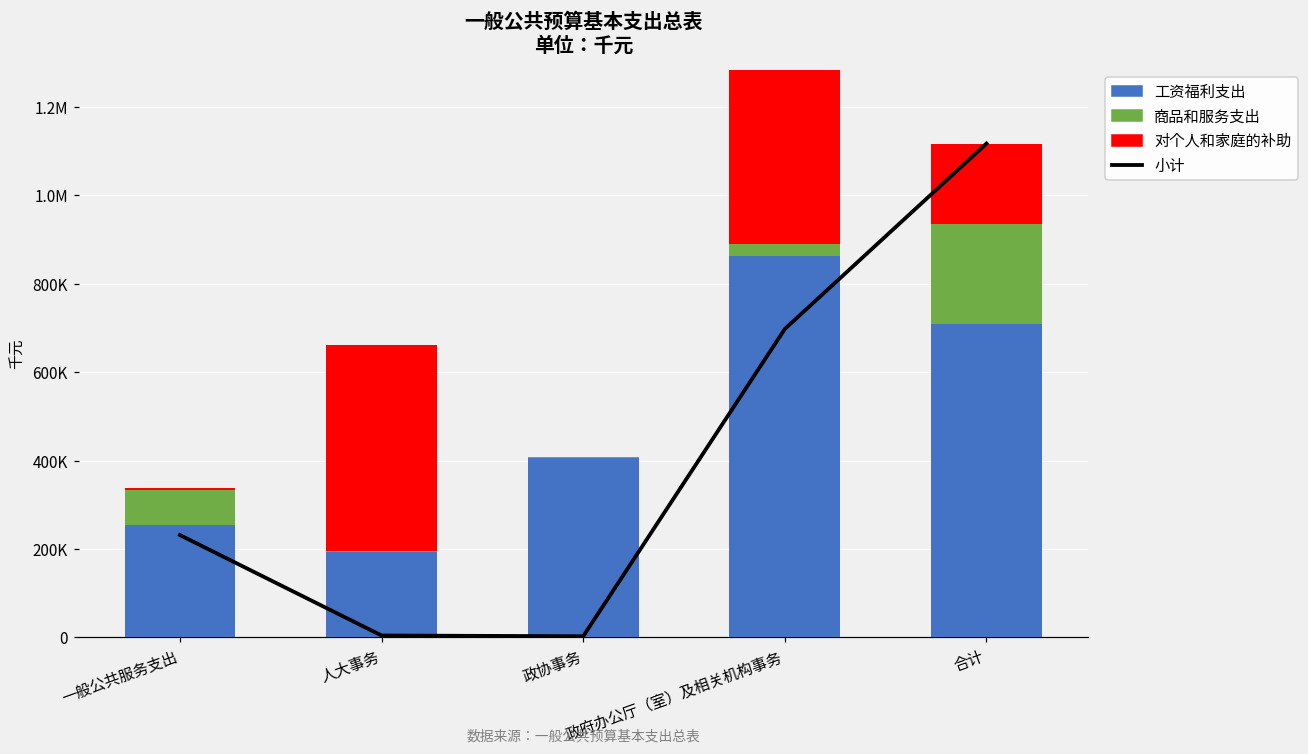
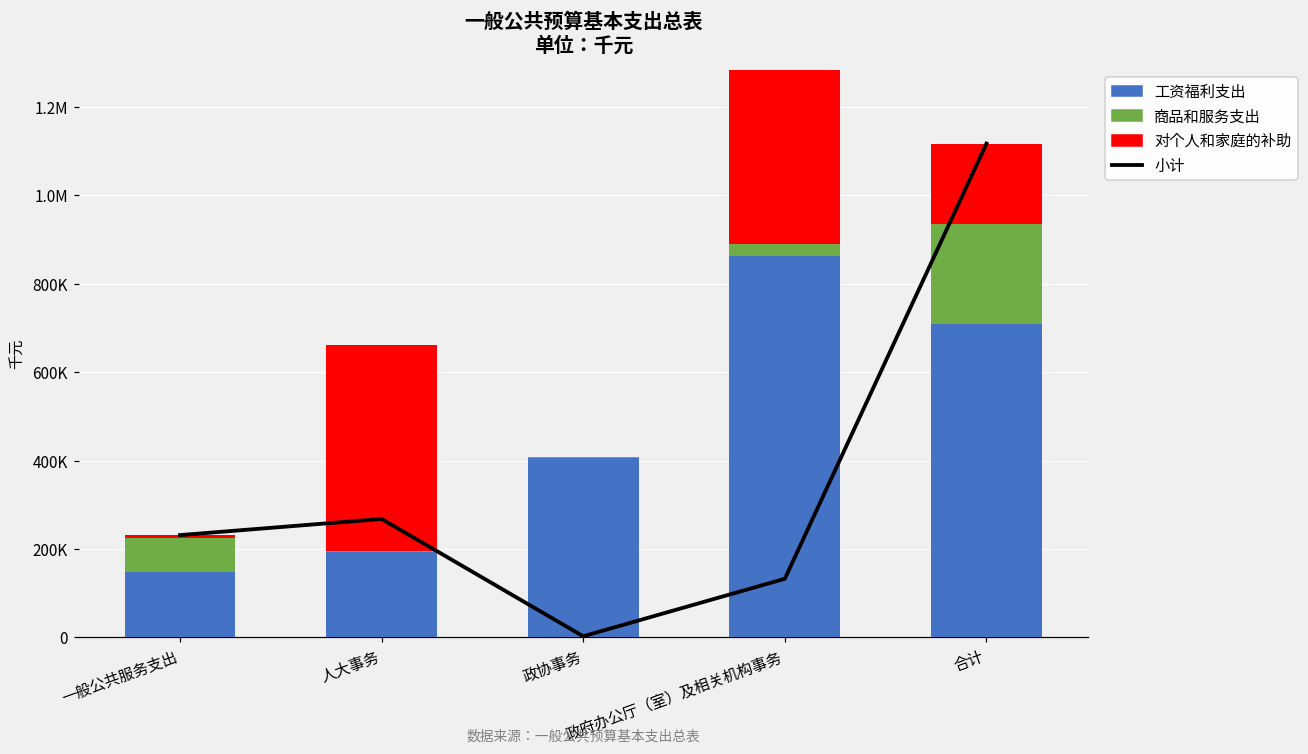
工资福利支出, 一般公共服务支出: 250000 -> 150000
小计, 人大事务: 0 -> 270000
小计, 政府办公厅（室）及相关机构事务: 700000 -> 130000
